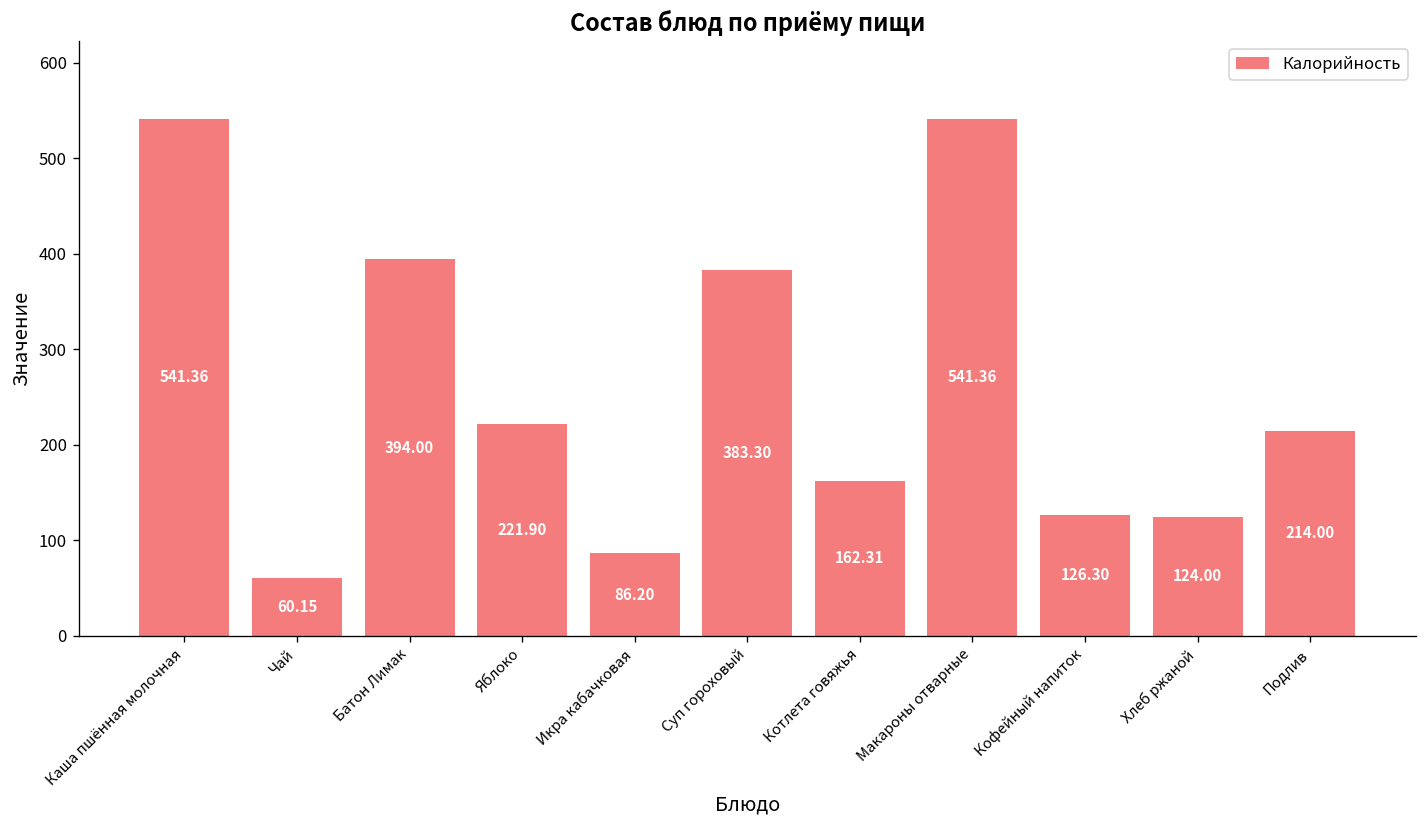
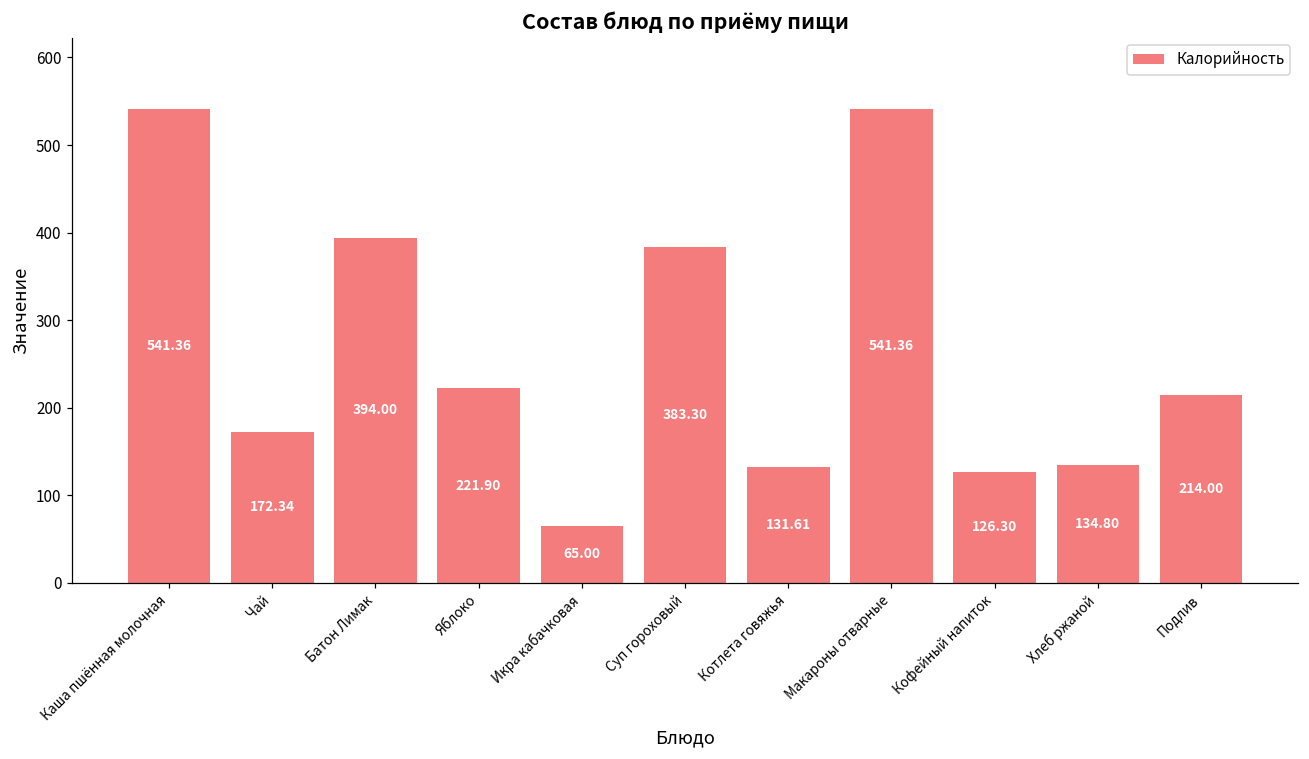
Чай: 60.15 -> 172.34
Икра кабачковая: 86.20 -> 65.00
Котлета говяжья: 162.31 -> 131.61
Хлеб ржаной: 124.00 -> 134.80
